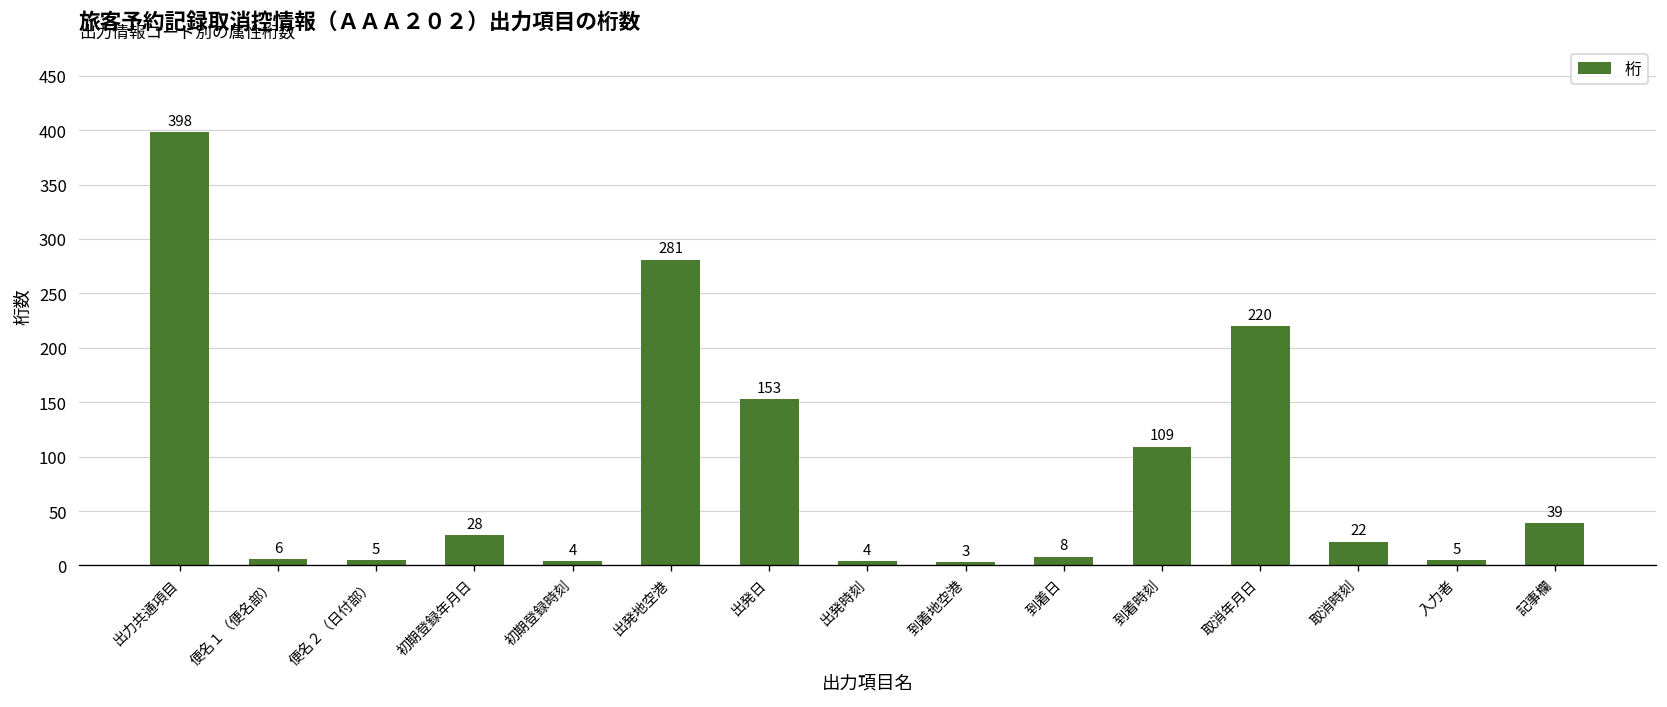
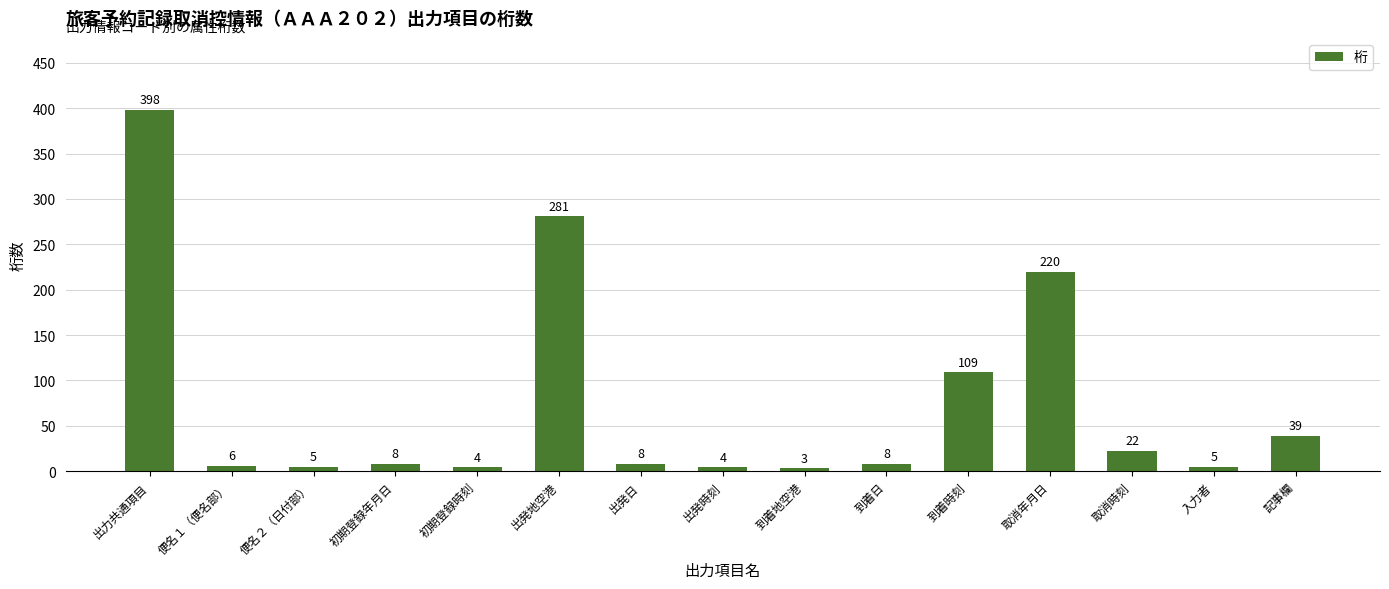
初期登録年月日: 28 -> 8
出発日: 153 -> 8
